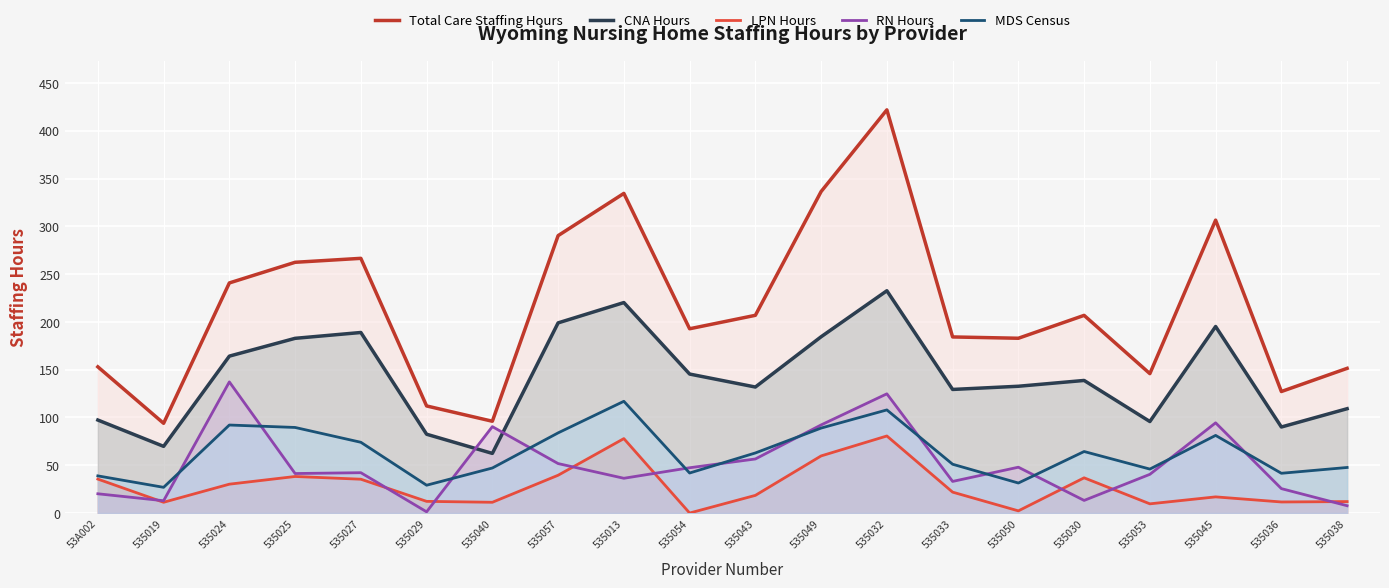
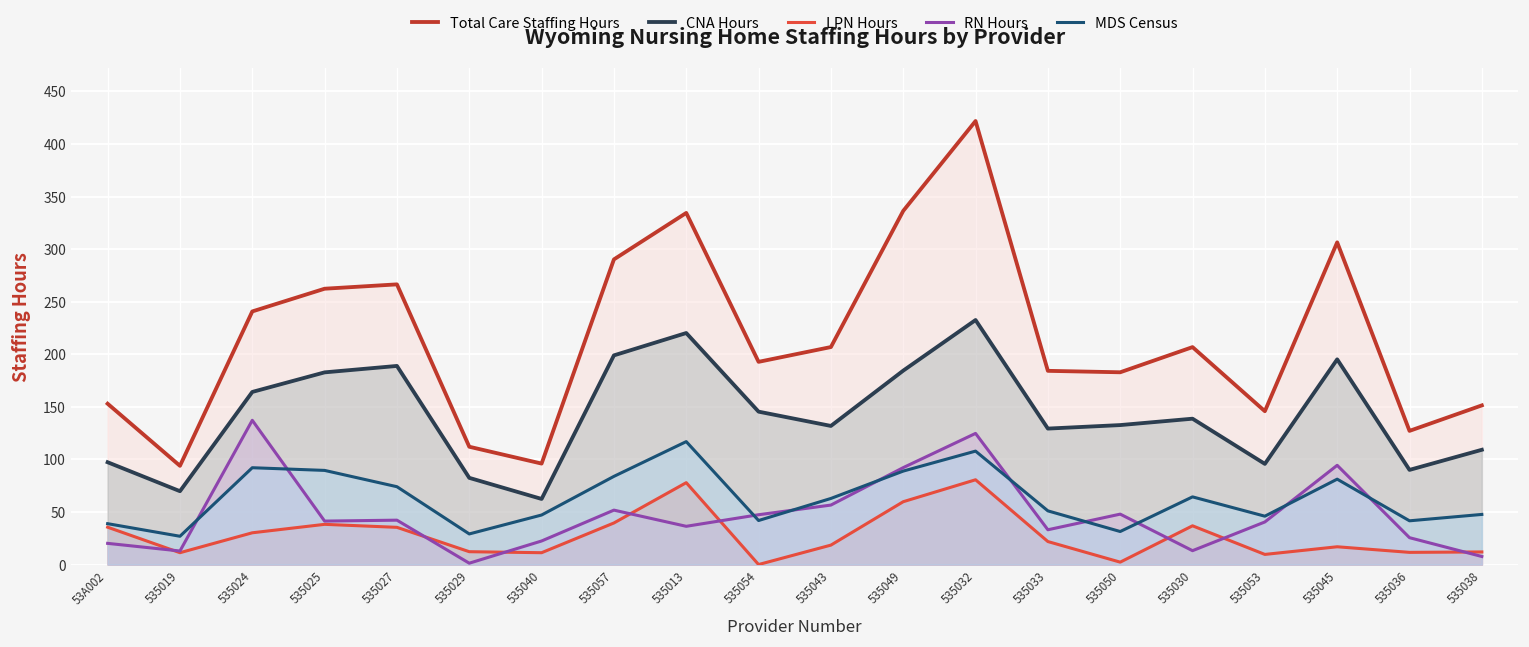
RN Hours, 535040: 90 -> 20
